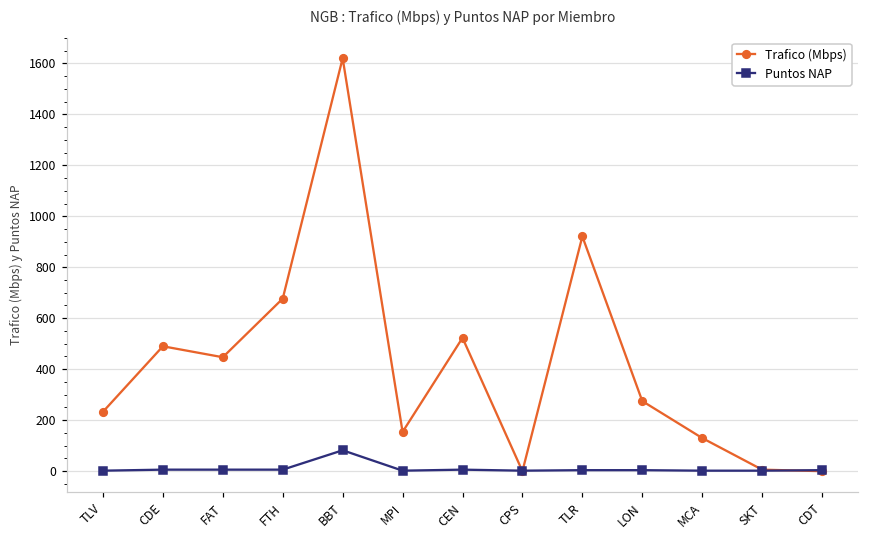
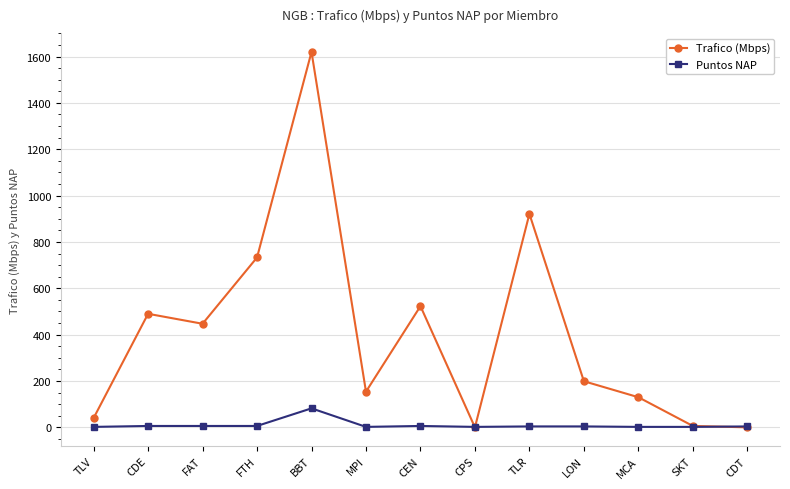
Trafico (Mbps), TLV: 230 -> 40
Trafico (Mbps), FTH: 680 -> 730
Trafico (Mbps), LON: 280 -> 200
